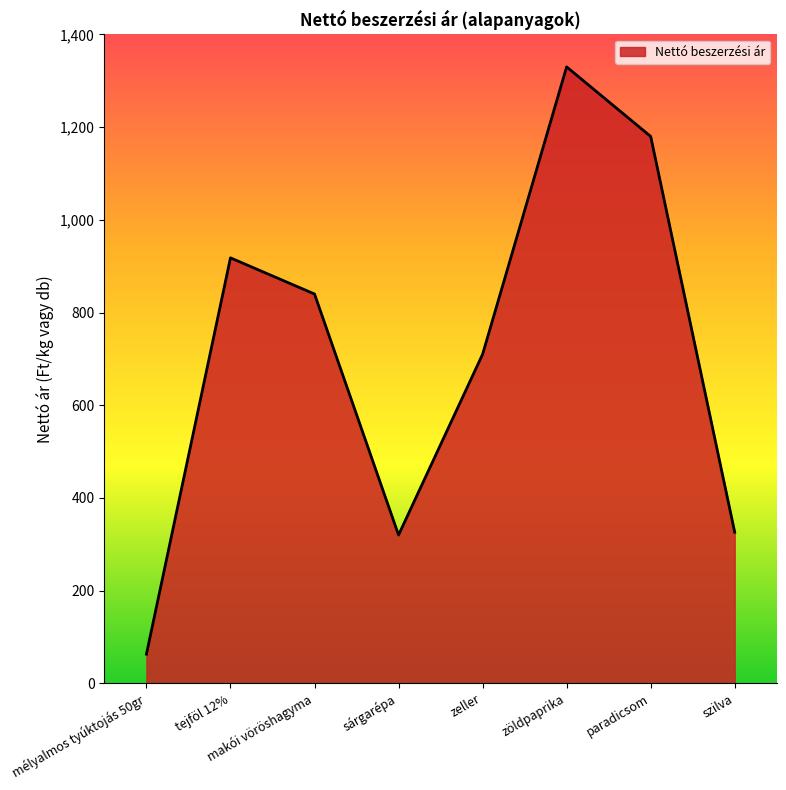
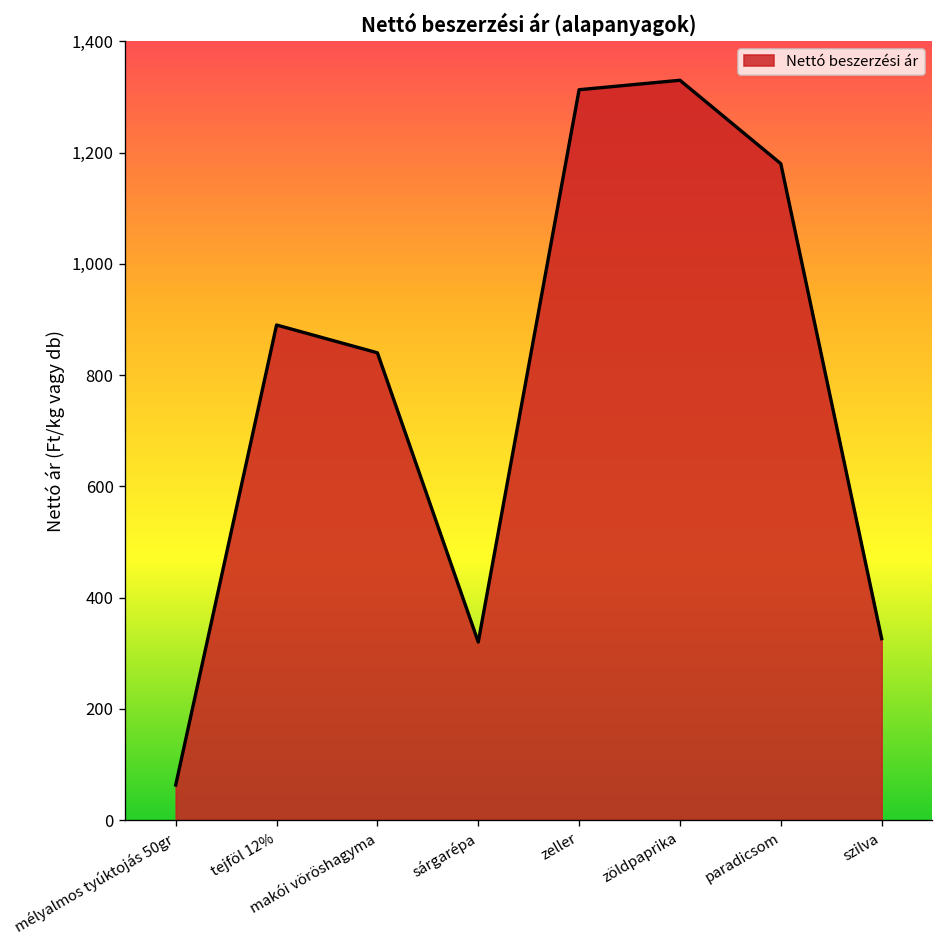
tejföl 12%: 920 -> 890
zeller: 710 -> 1,310
